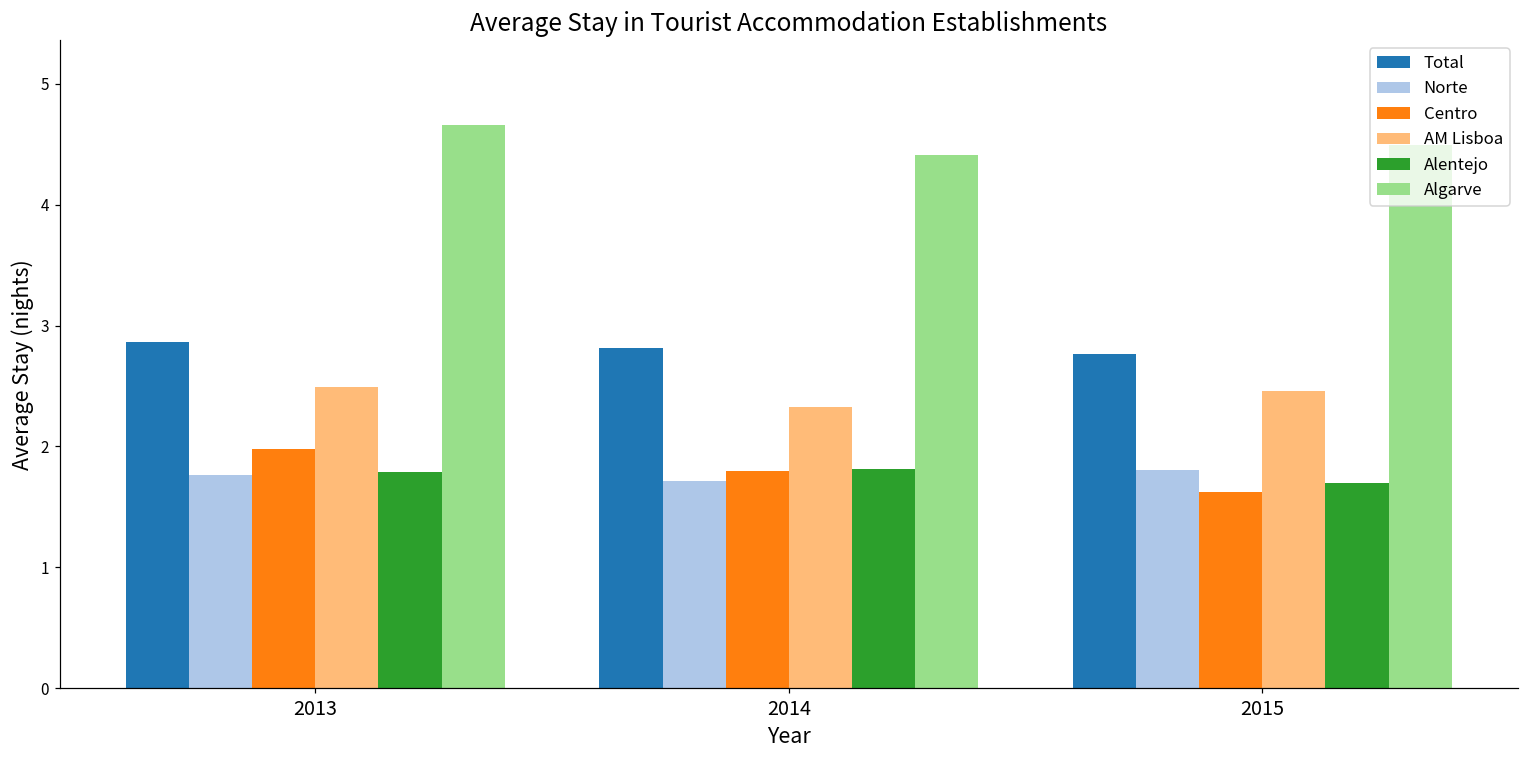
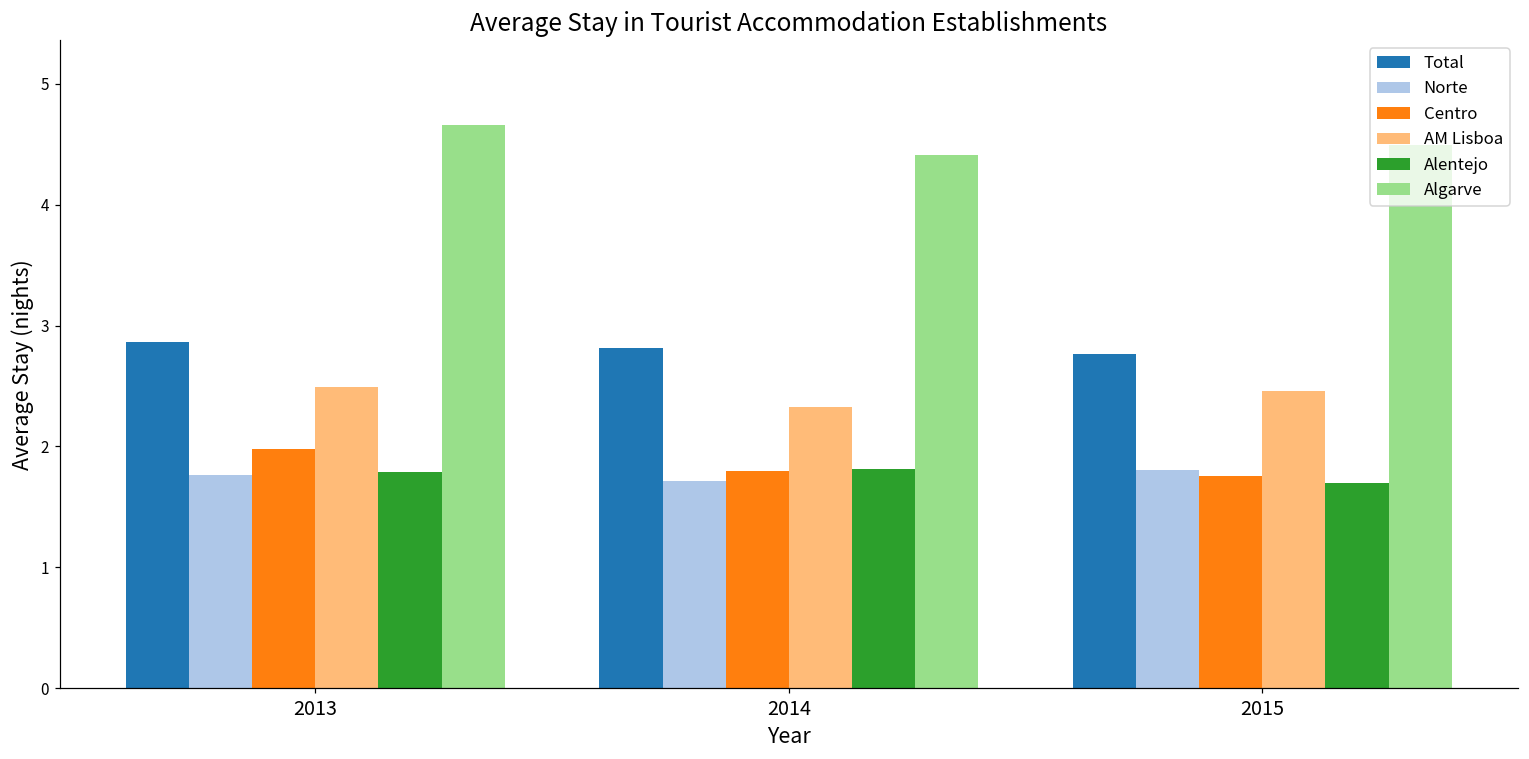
Centro, 2015: 1.62 -> 1.76
